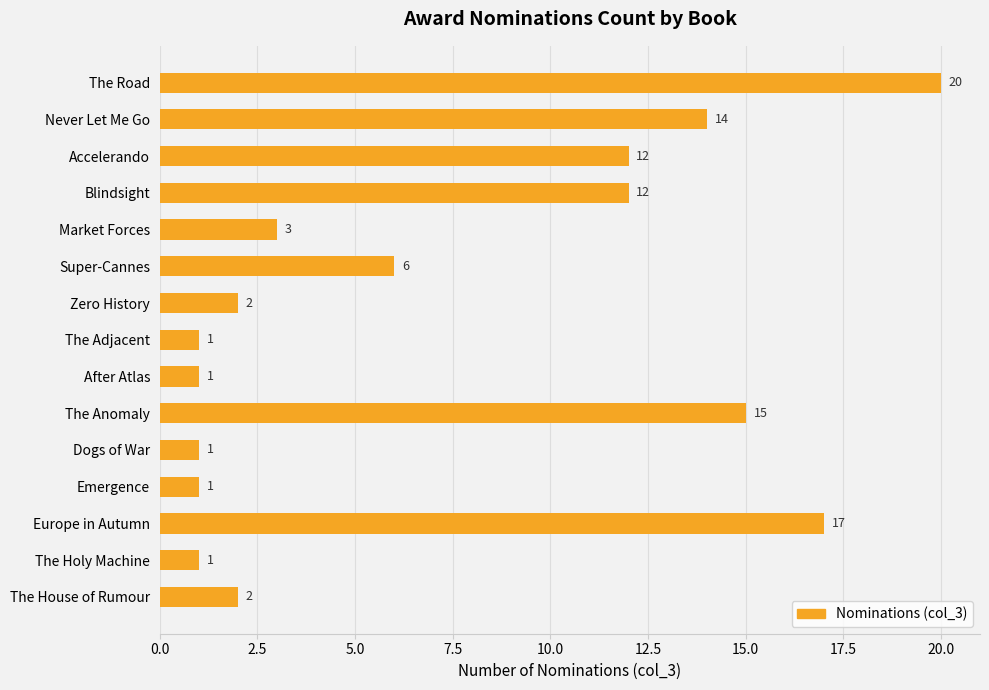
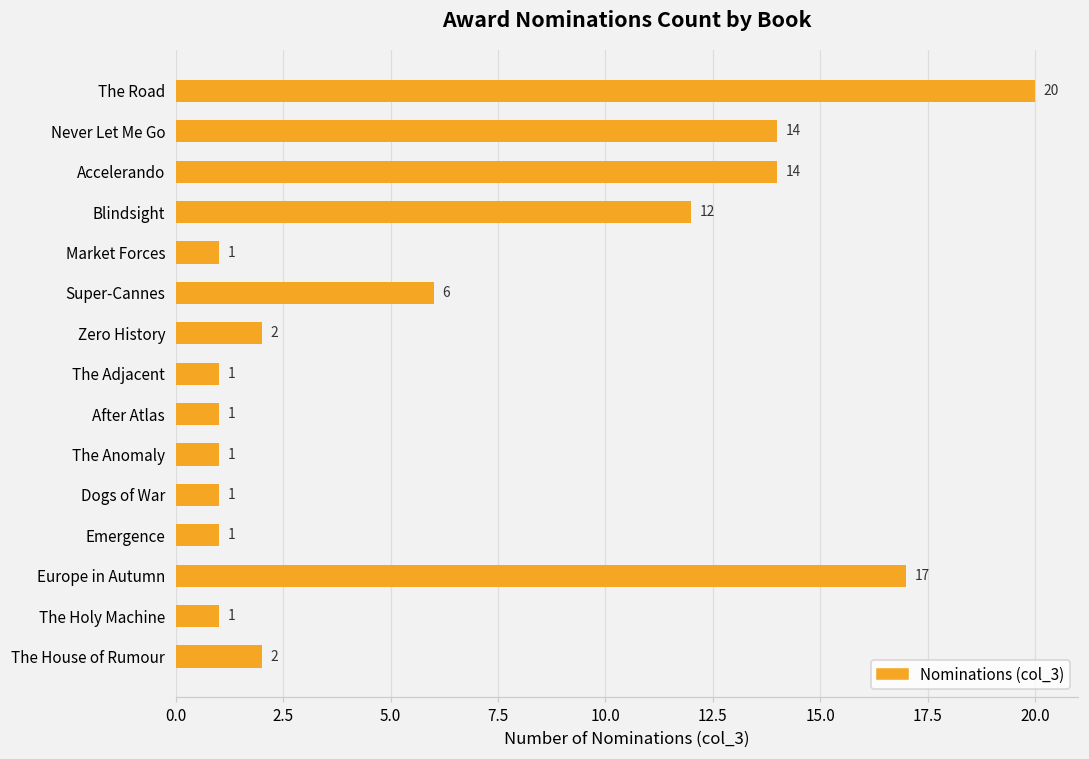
Accelerando: 12 -> 14
Market Forces: 3 -> 1
The Anomaly: 15 -> 1
